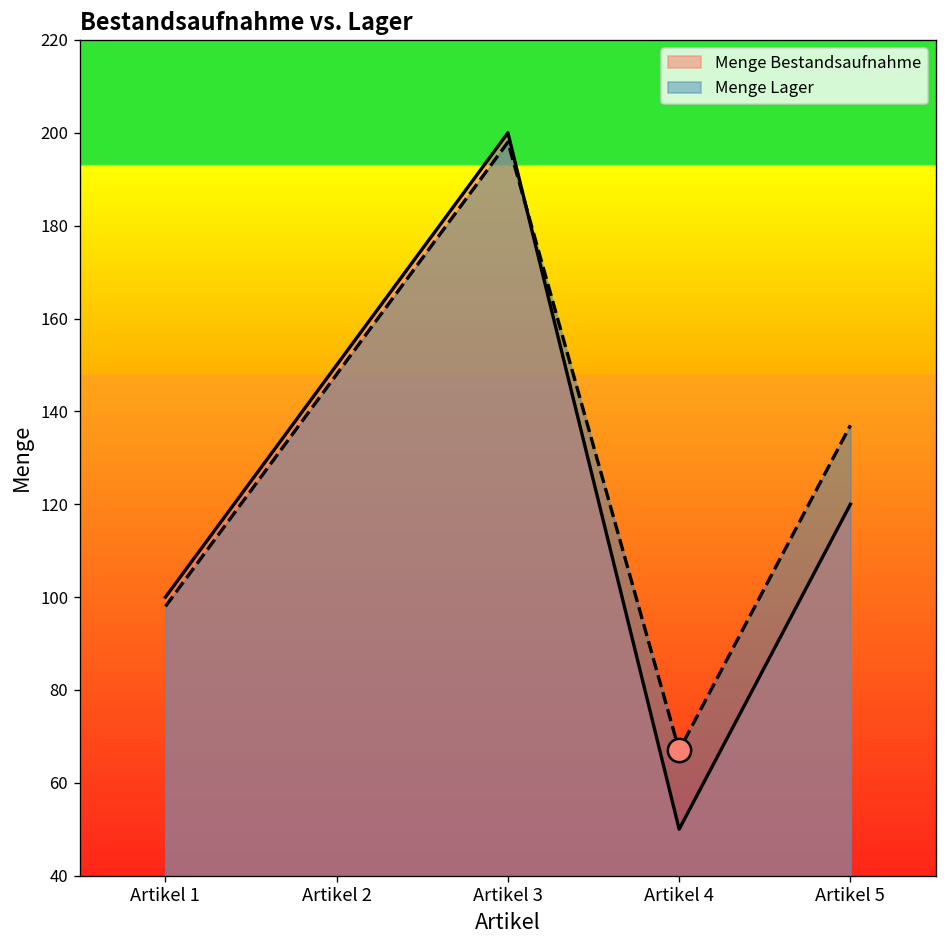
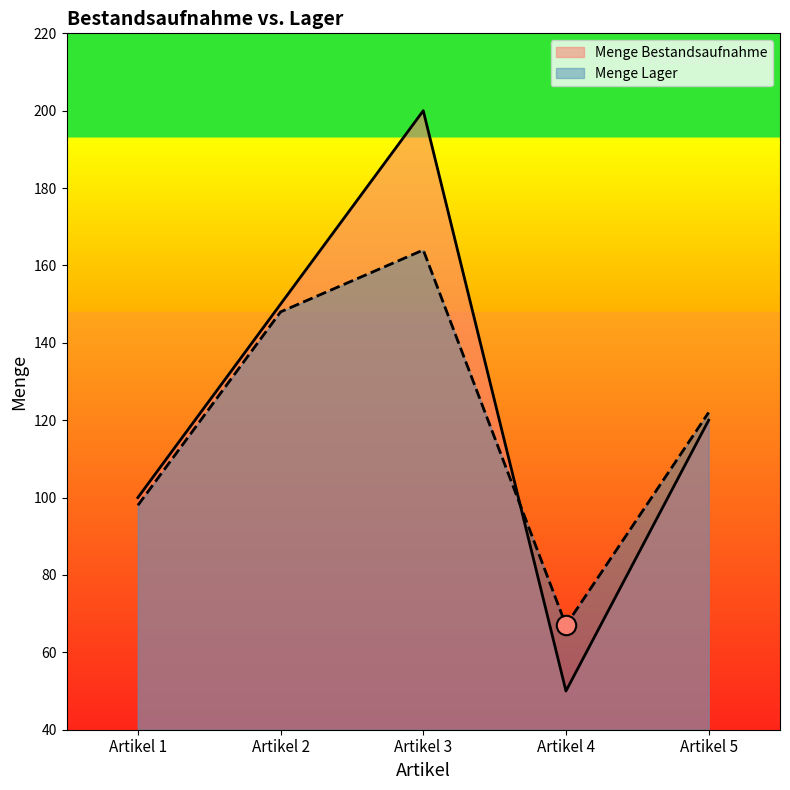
Menge Lager, Artikel 3: 198 -> 164
Menge Lager, Artikel 5: 137 -> 122
